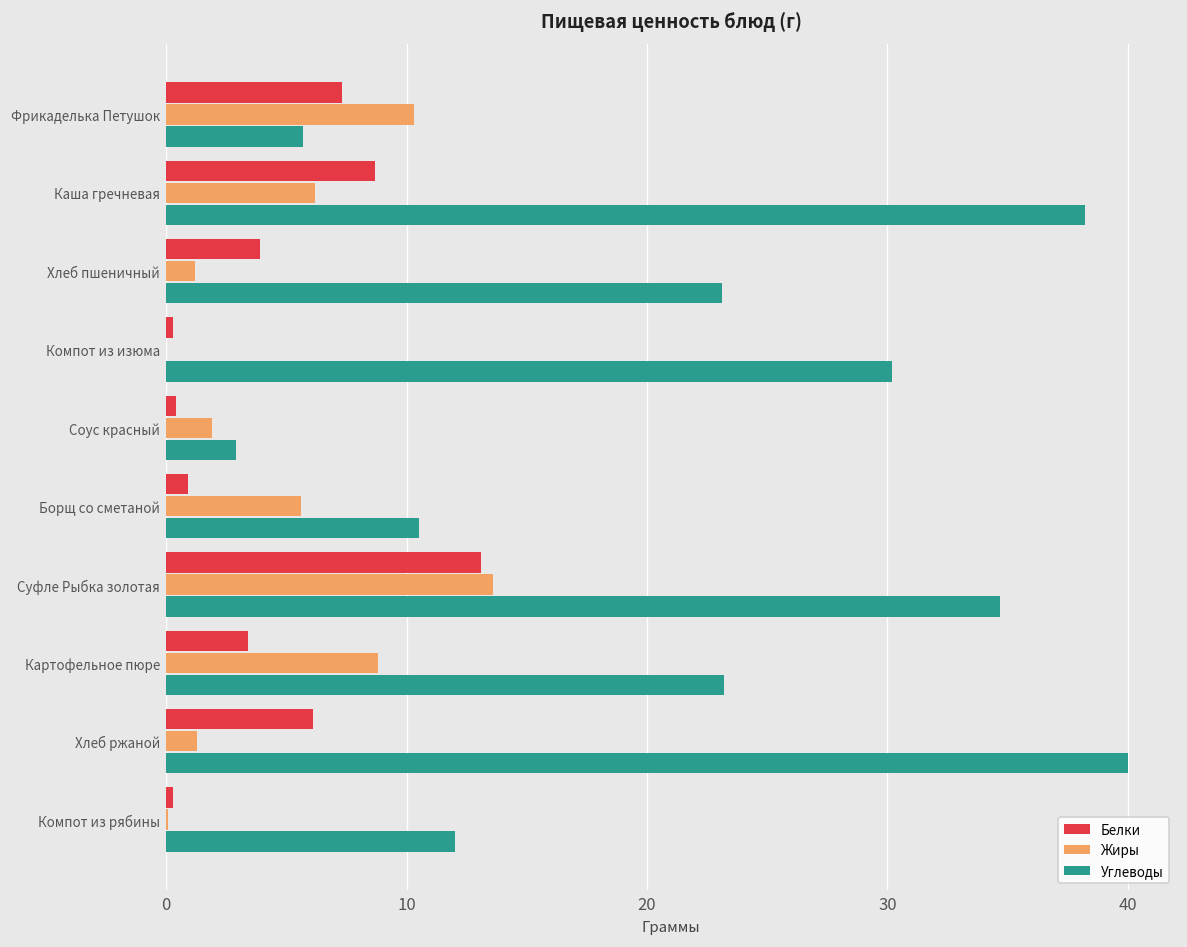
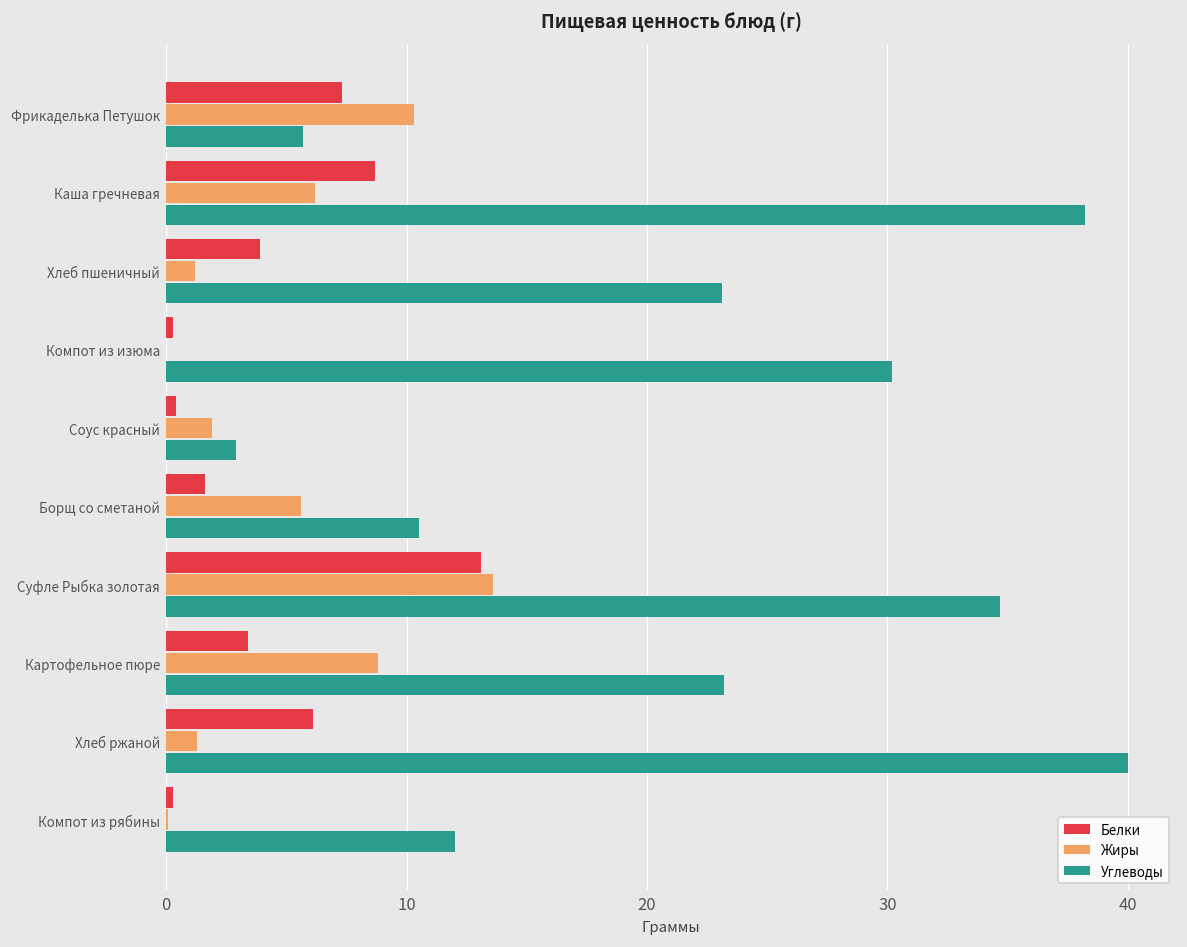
Белки, Борщ со сметаной: 0.9 -> 1.6
